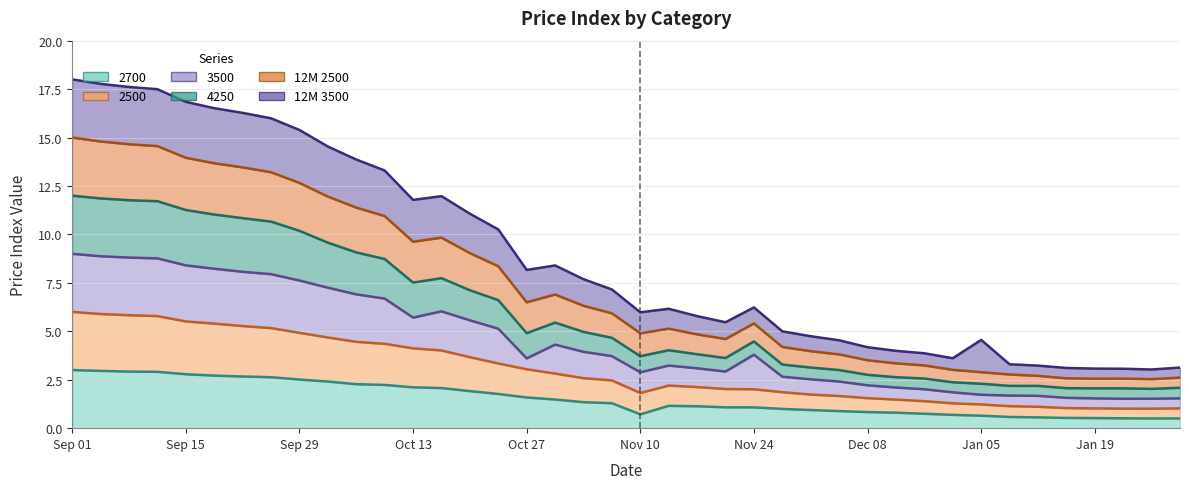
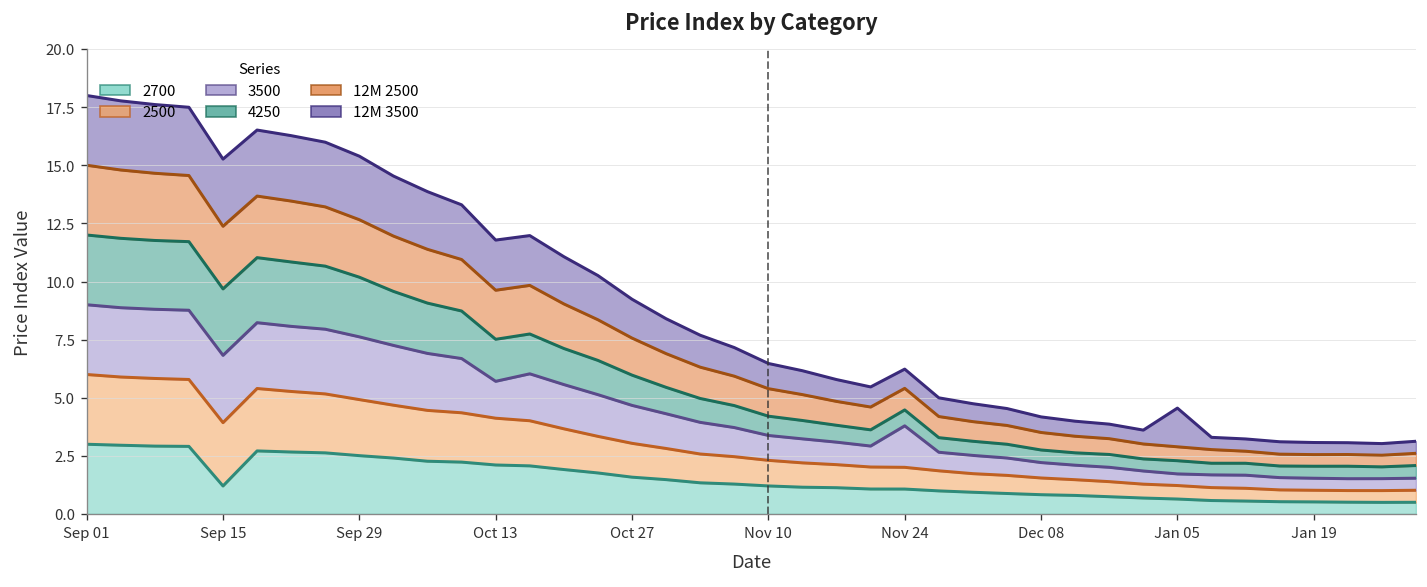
2700, Sep 15: 2.8 -> 1.2
3500, Oct 27: 0.6 -> 1.6
2700, Nov 10: 0.7 -> 1.2
